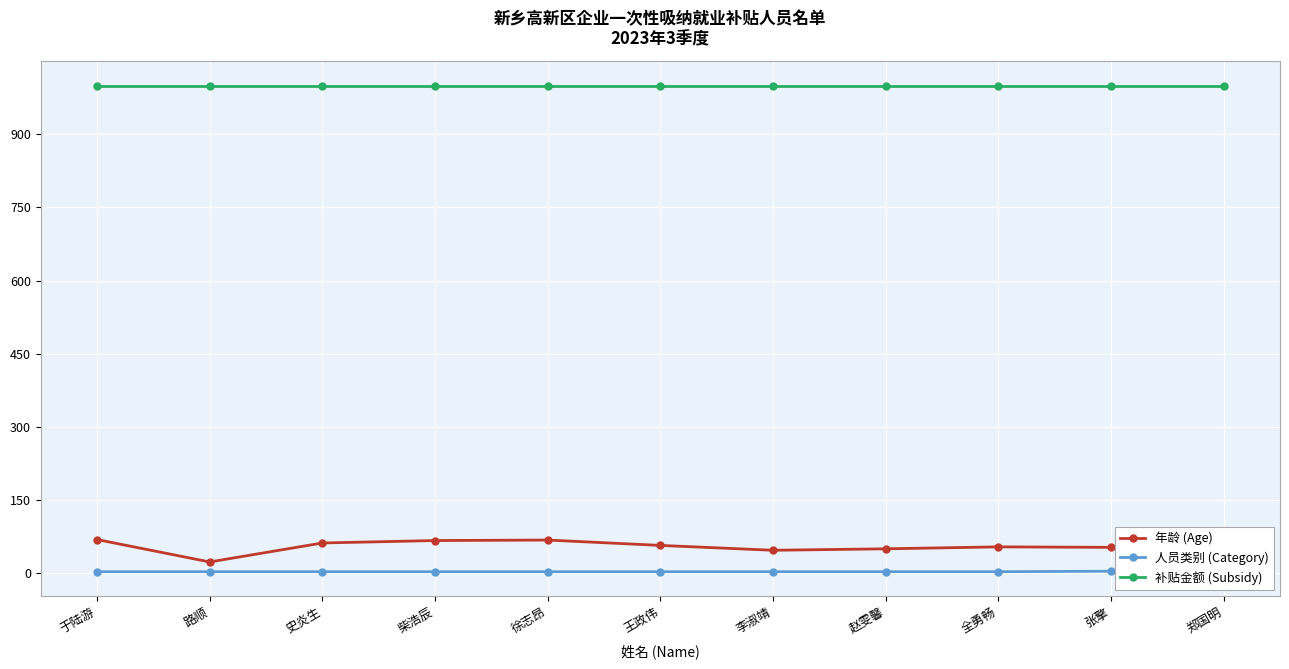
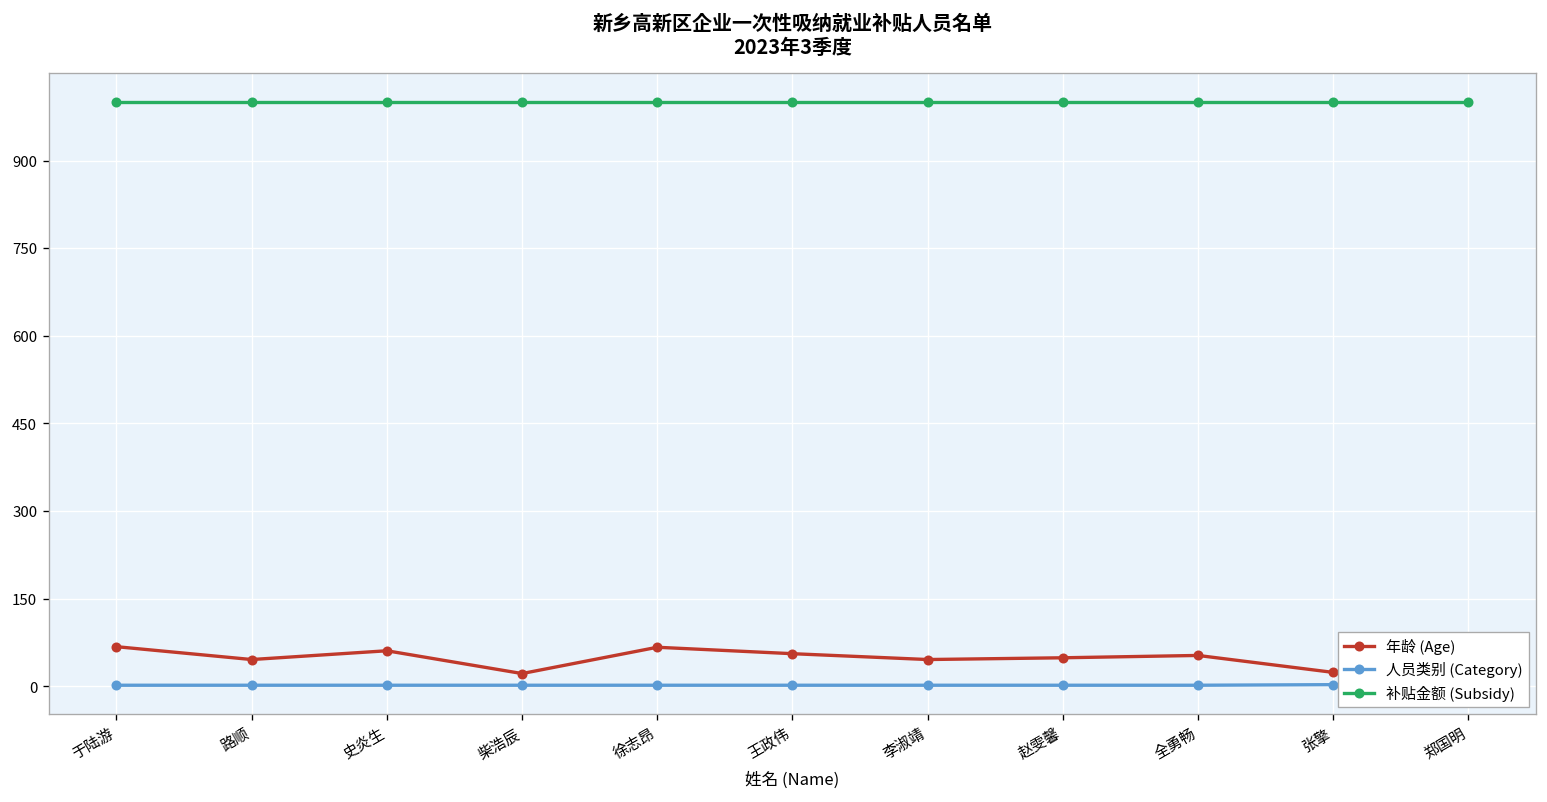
年龄 (Age), 路顺: 20 -> 50
年龄 (Age), 柴浩辰: 70 -> 20
年龄 (Age), 张擎: 50 -> 20
